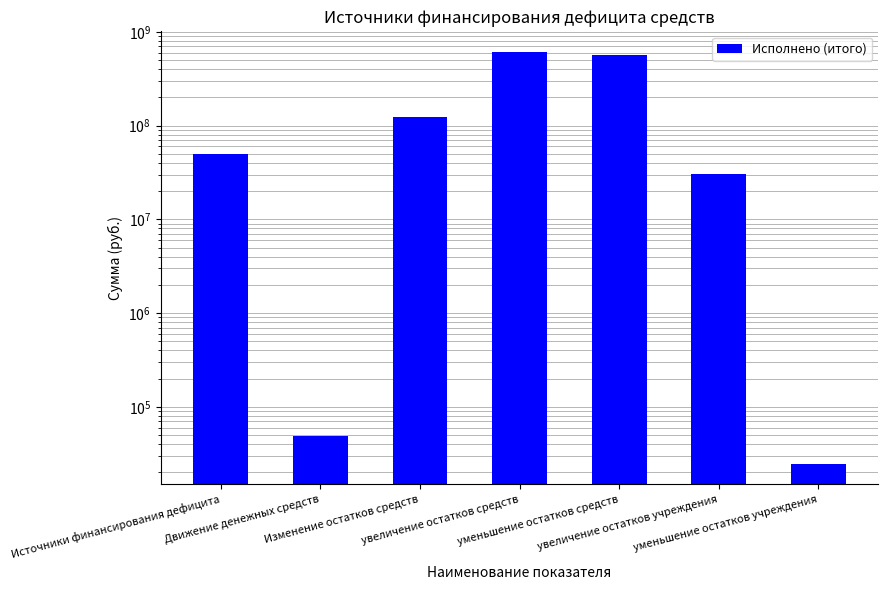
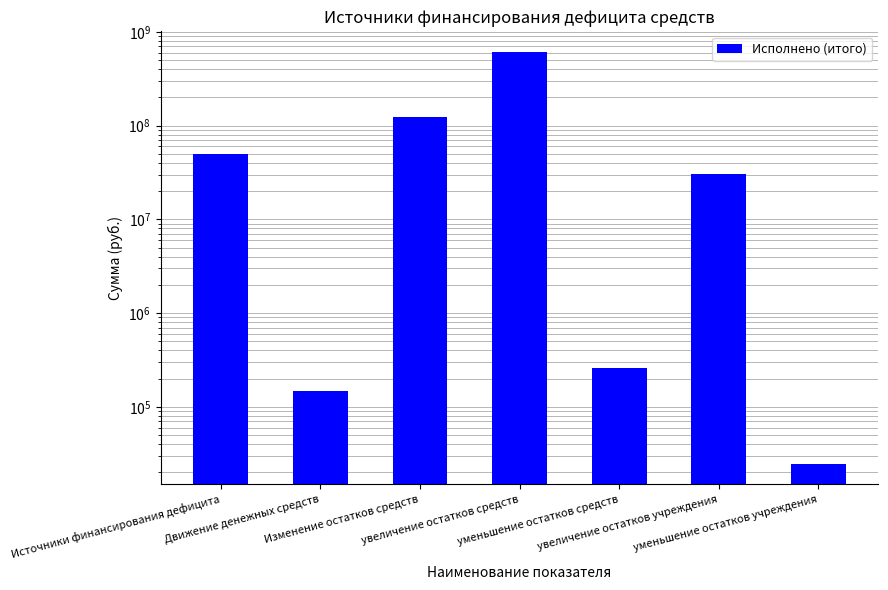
Движение денежных средств: 50000 -> 150000
уменьшение остатков средств: 600000000 -> 260000
